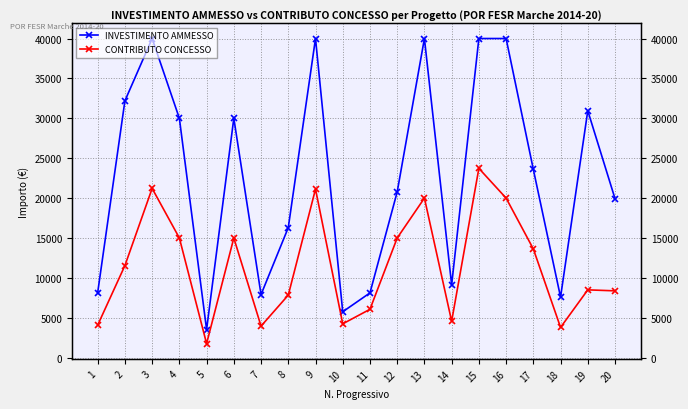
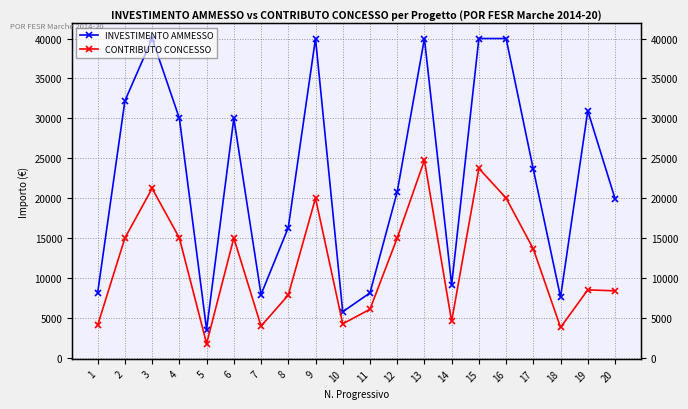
CONTRIBUTO CONCESSO, 2: 12000 -> 15000
CONTRIBUTO CONCESSO, 9: 21000 -> 20000
CONTRIBUTO CONCESSO, 13: 20000 -> 25000
